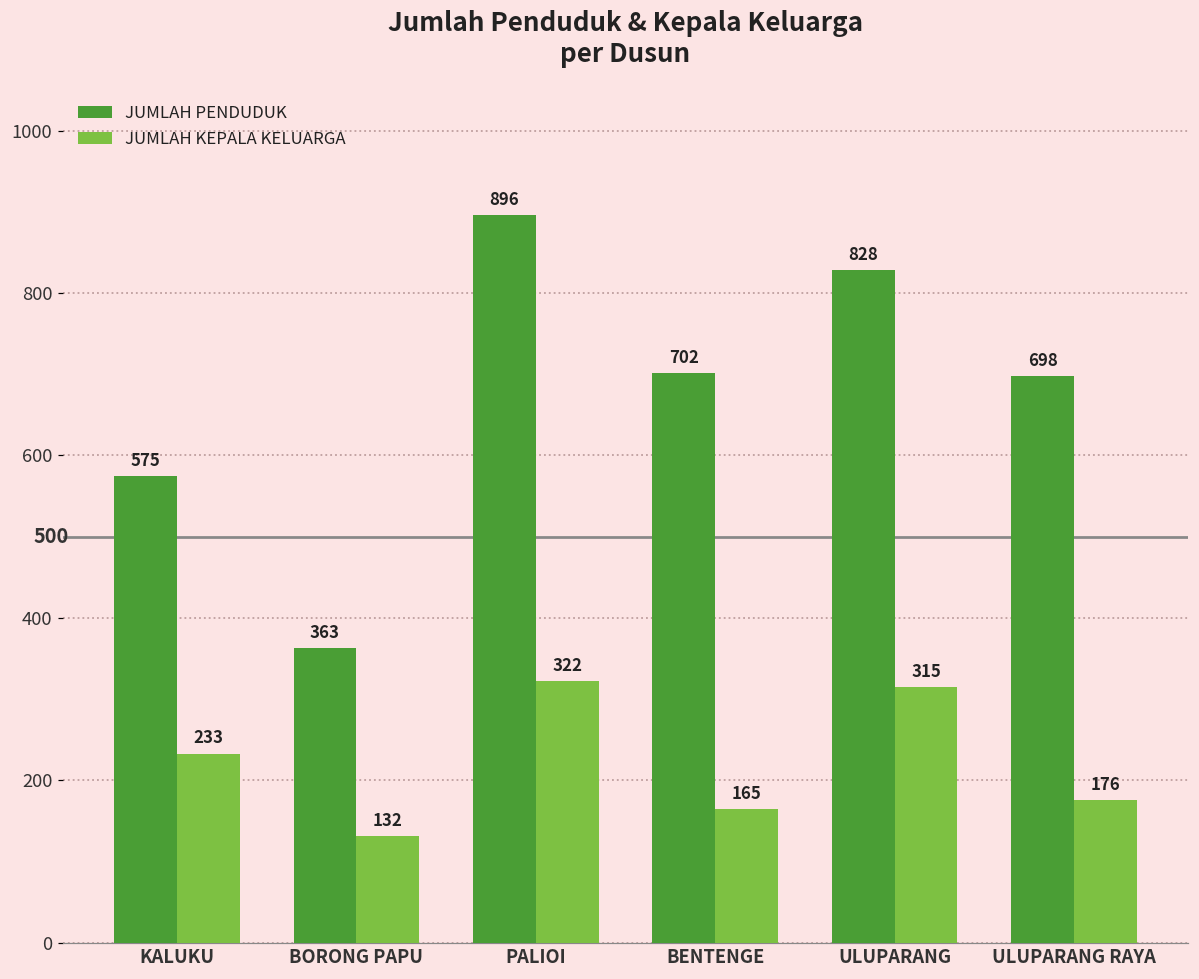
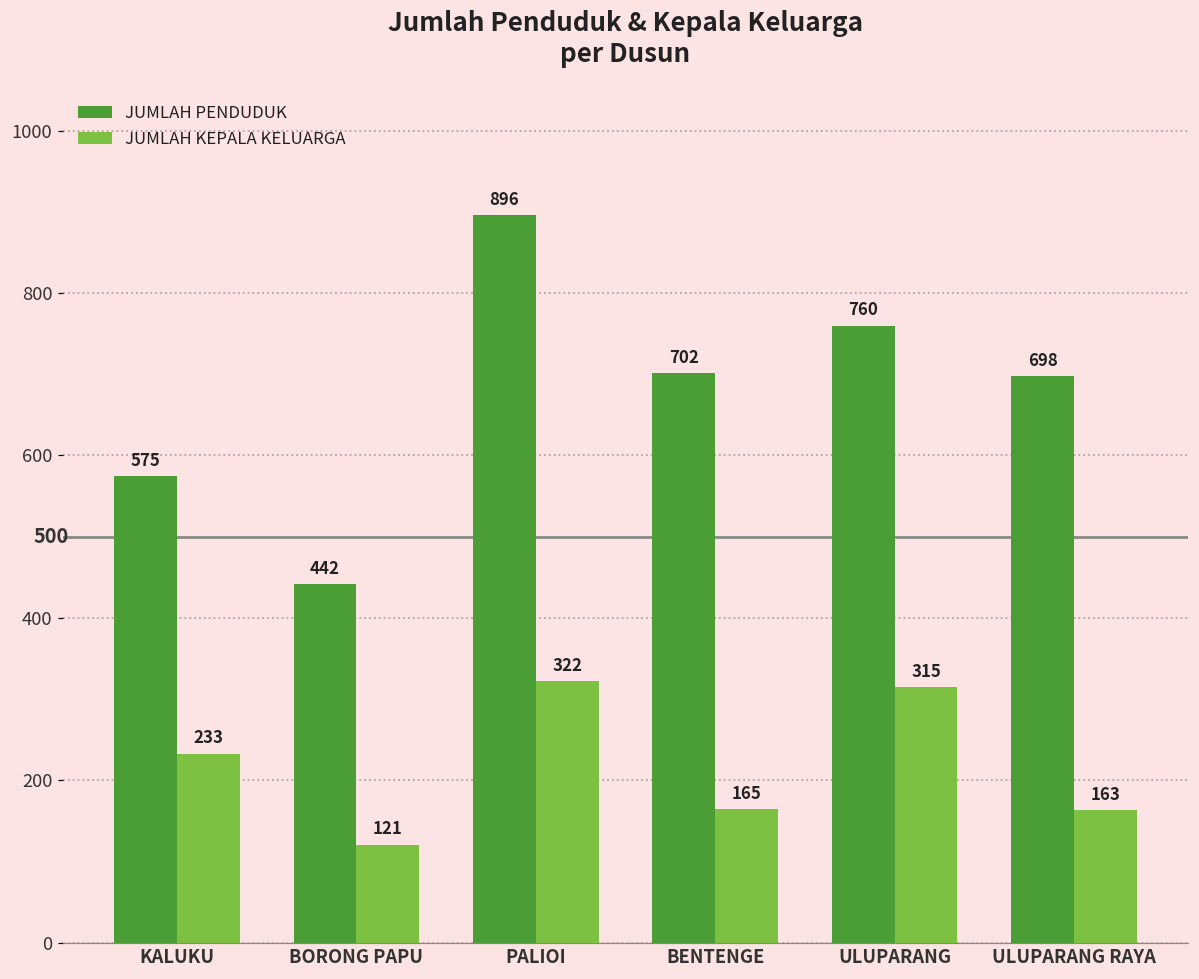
JUMLAH PENDUDUK, BORONG PAPU: 363 -> 442
JUMLAH KEPALA KELUARGA, BORONG PAPU: 132 -> 121
JUMLAH PENDUDUK, ULUPARANG: 828 -> 760
JUMLAH KEPALA KELUARGA, ULUPARANG RAYA: 176 -> 163
